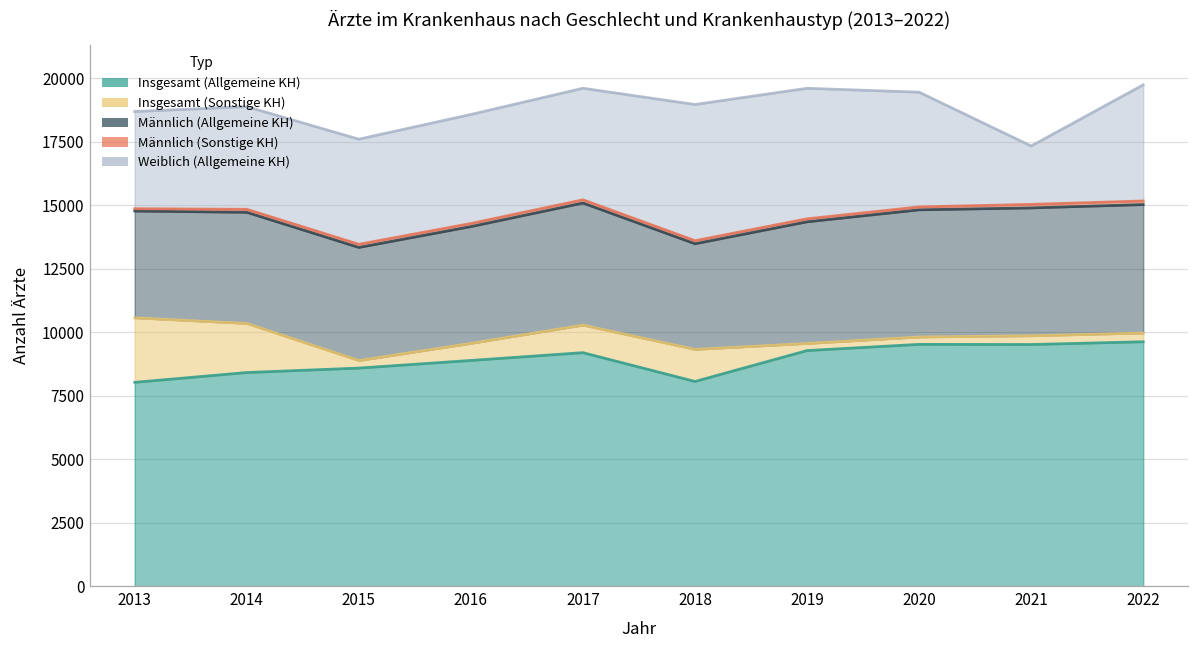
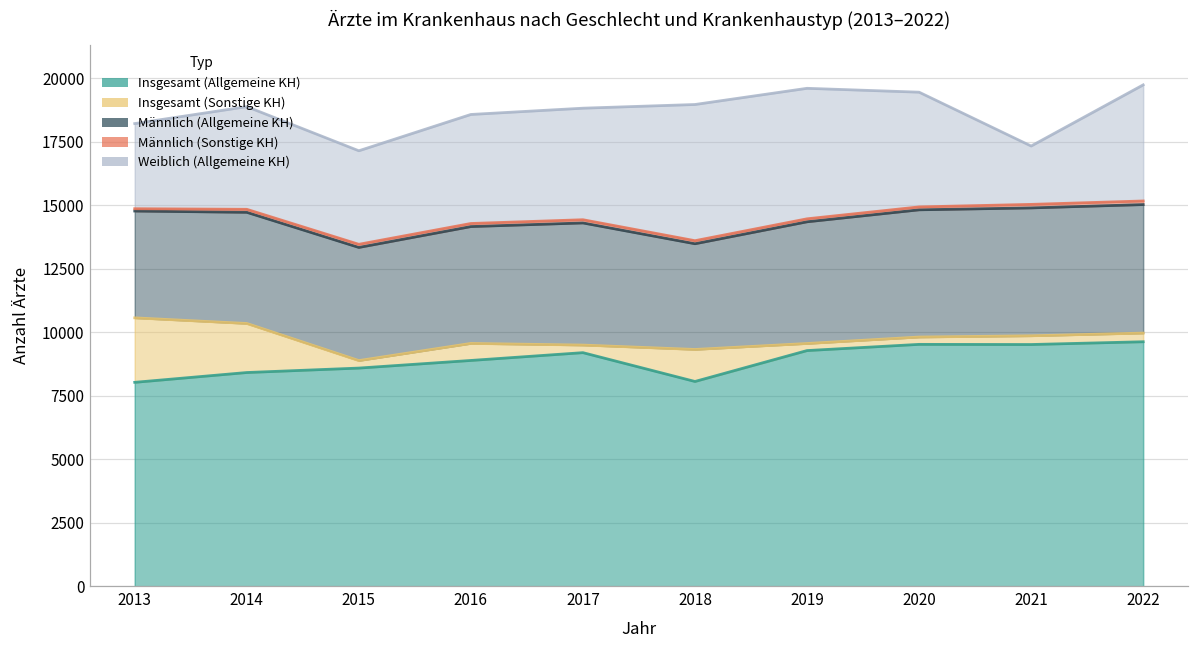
Weiblich (Allgemeine KH), 2013: 3800 -> 3400
Weiblich (Allgemeine KH), 2015: 4100 -> 3700
Insgesamt (Sonstige KH), 2017: 1100 -> 300
